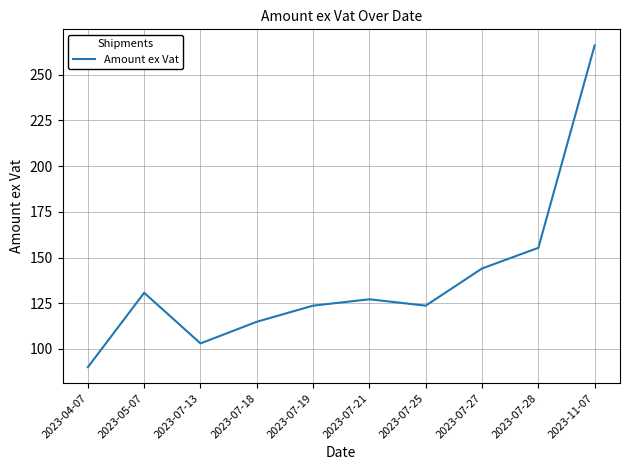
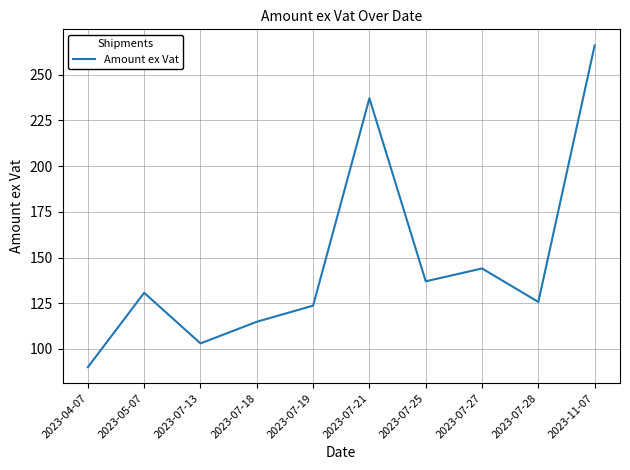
2023-07-21: 127 -> 237
2023-07-25: 124 -> 137
2023-07-28: 155 -> 126
